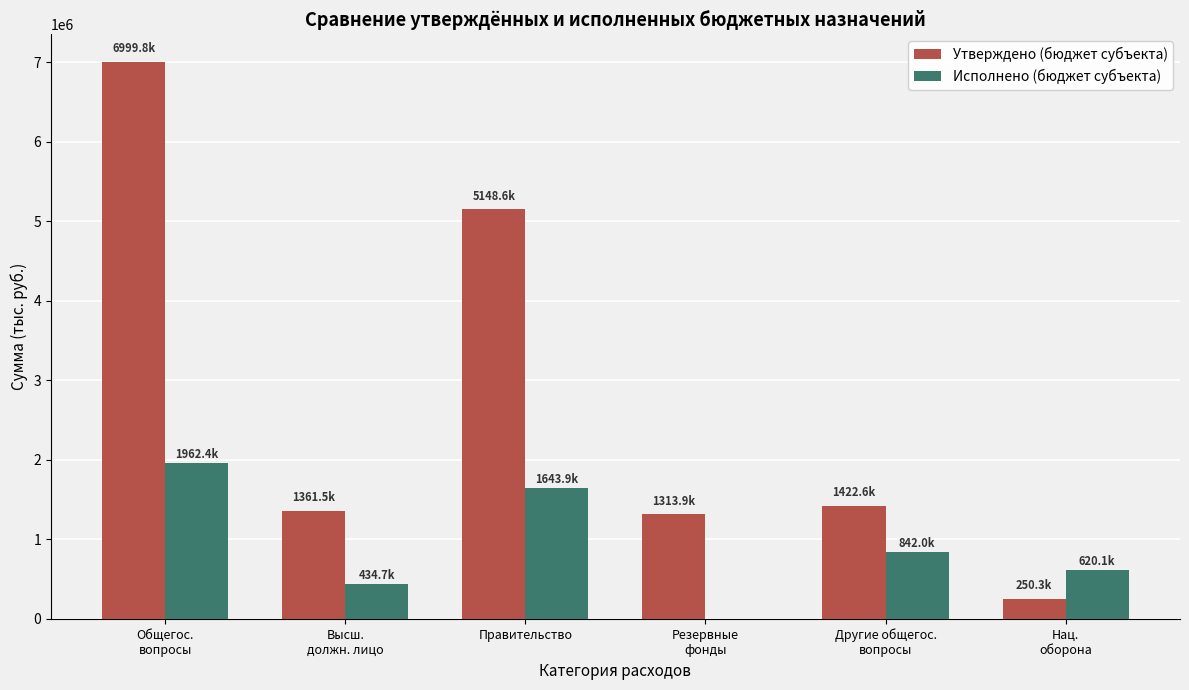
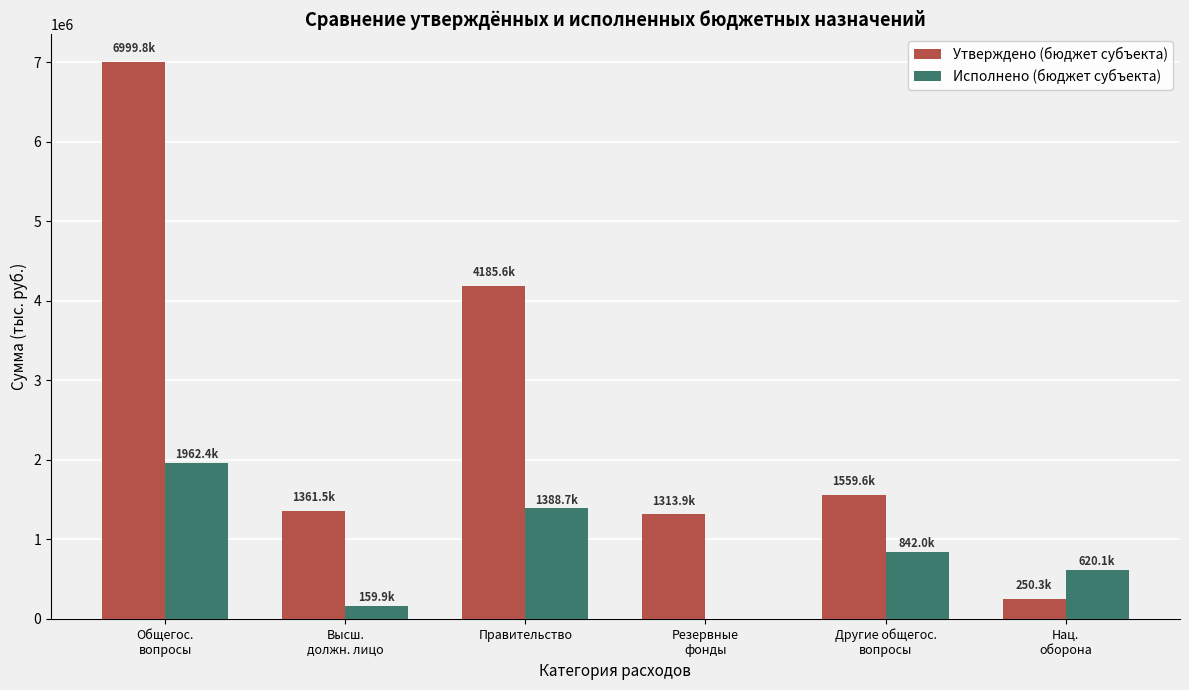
Исполнено (бюджет субъекта), Высш. должн. лицо: 434.7k -> 159.9k
Утверждено (бюджет субъекта), Правительство: 5148.6k -> 4185.6k
Исполнено (бюджет субъекта), Правительство: 1643.9k -> 1388.7k
Утверждено (бюджет субъекта), Другие общегос. вопросы: 1422.6k -> 1559.6k
